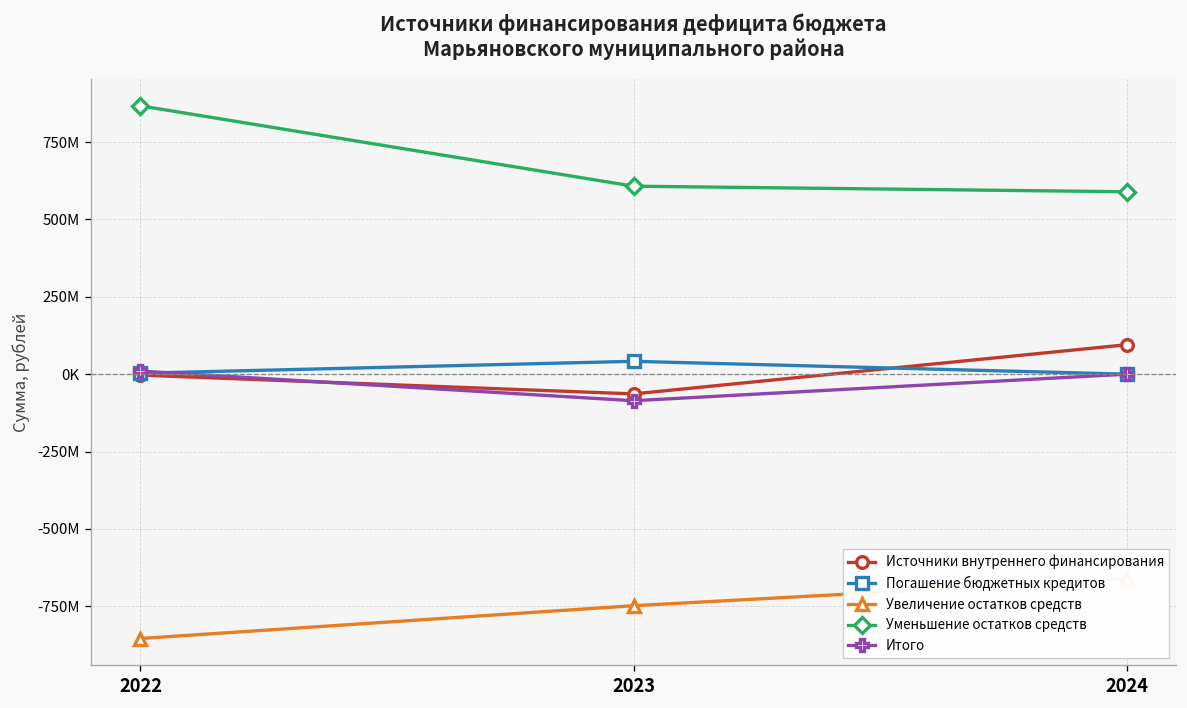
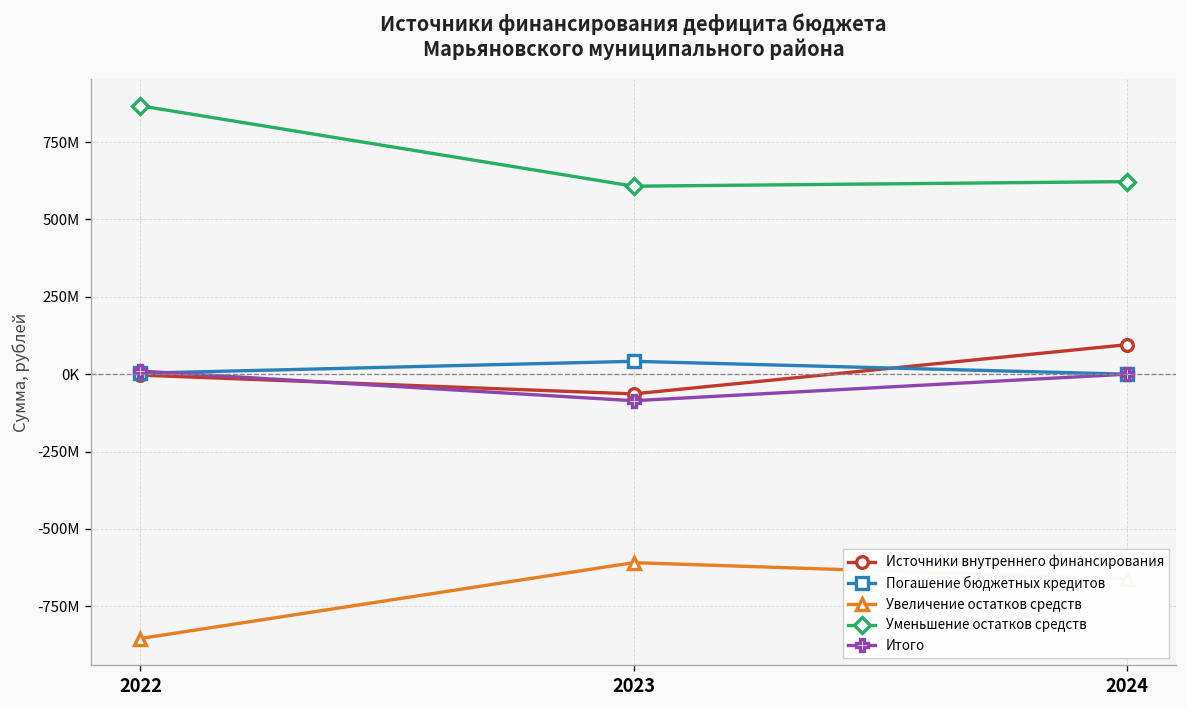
Увеличение остатков средств, 2023: -750000000 -> -610000000
Уменьшение остатков средств, 2024: 590000000 -> 620000000
